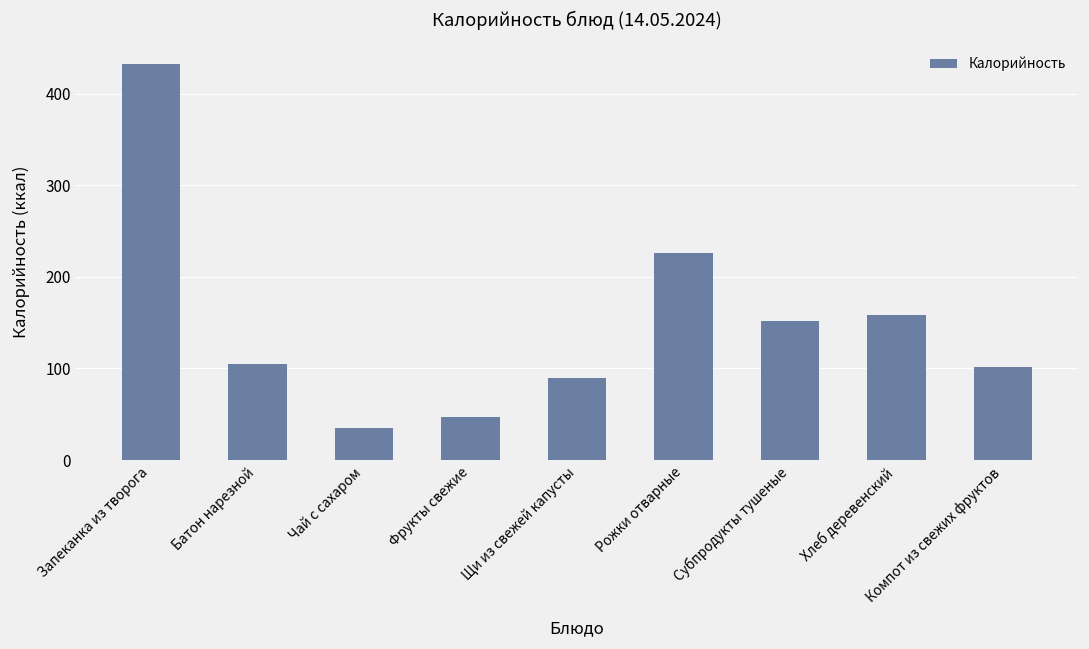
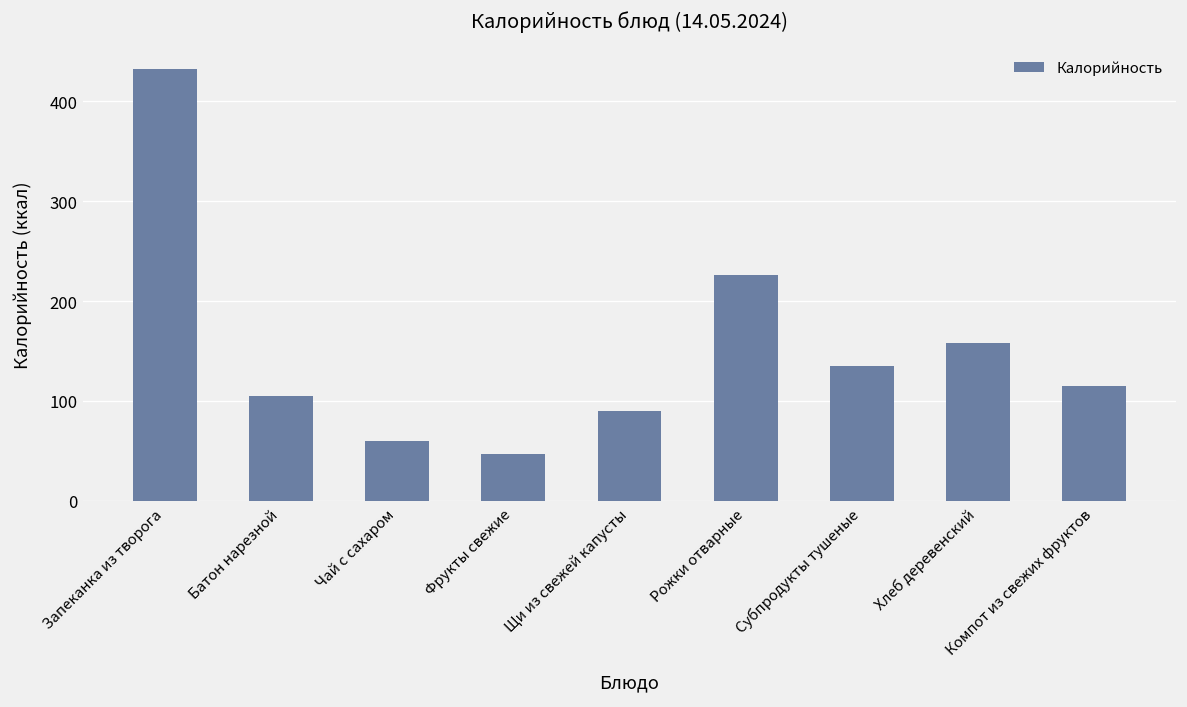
Чай с сахаром: 40 -> 60
Субпродукты тушеные: 150 -> 140
Компот из свежих фруктов: 100 -> 120
